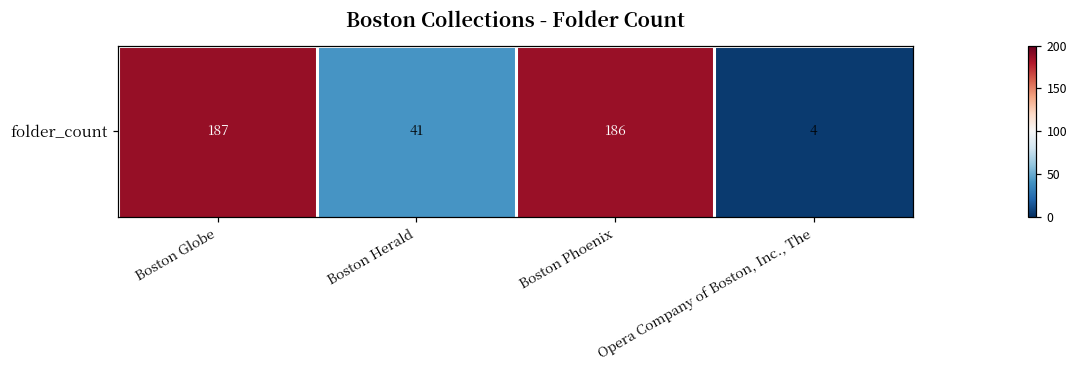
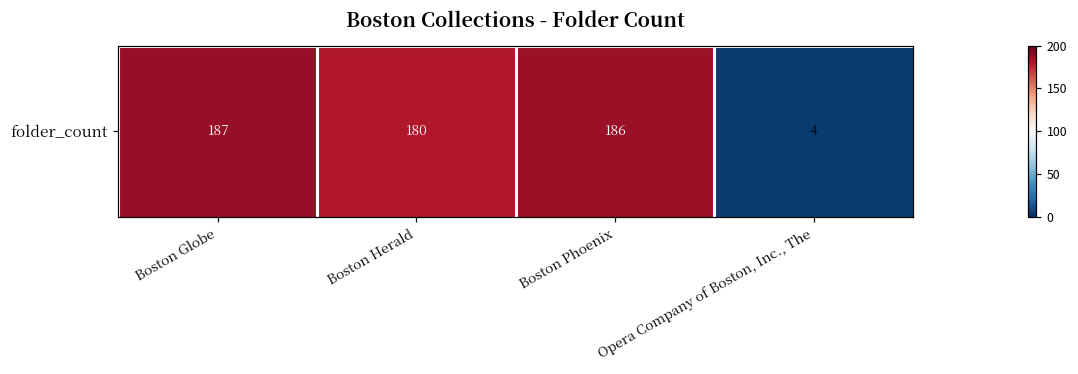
folder_count, Boston Herald: 41 -> 180
